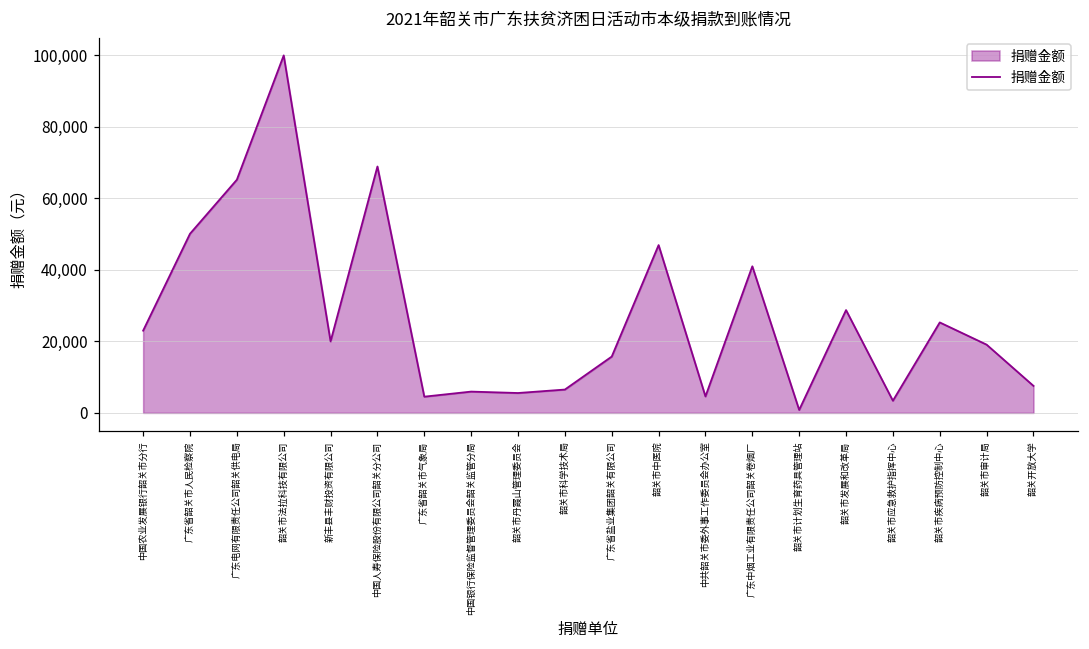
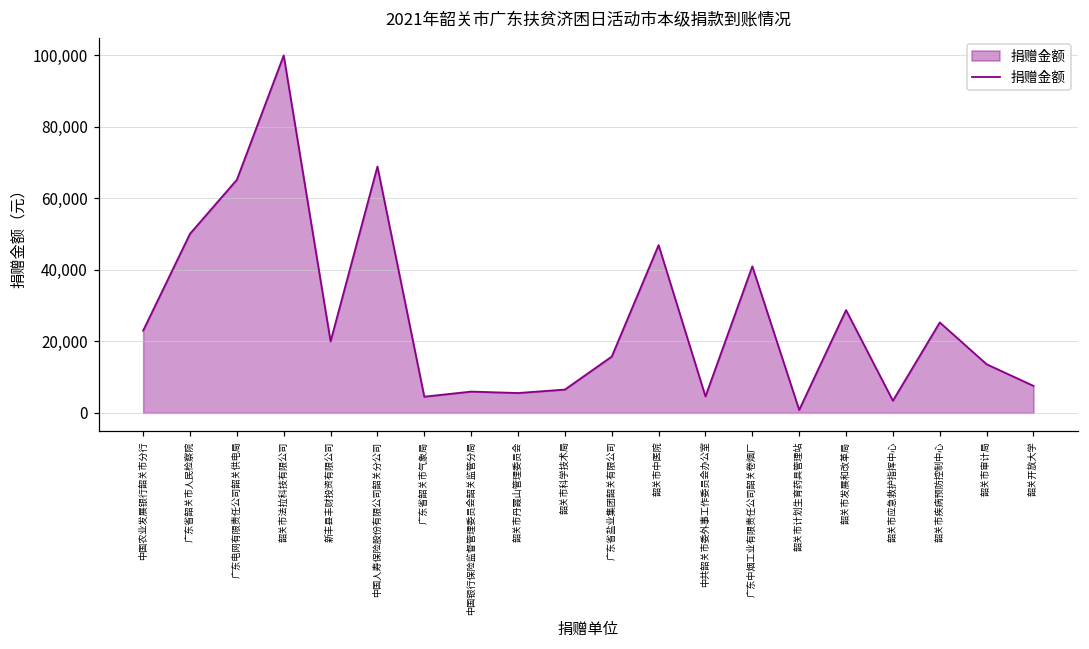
韶关市审计局: 19,000 -> 14,000
